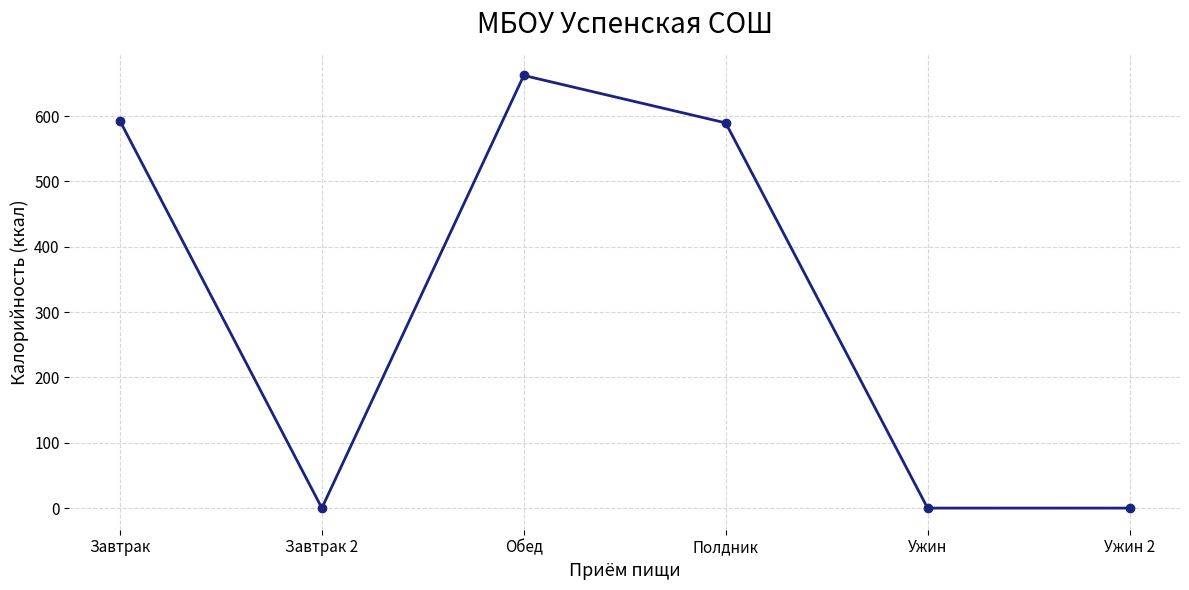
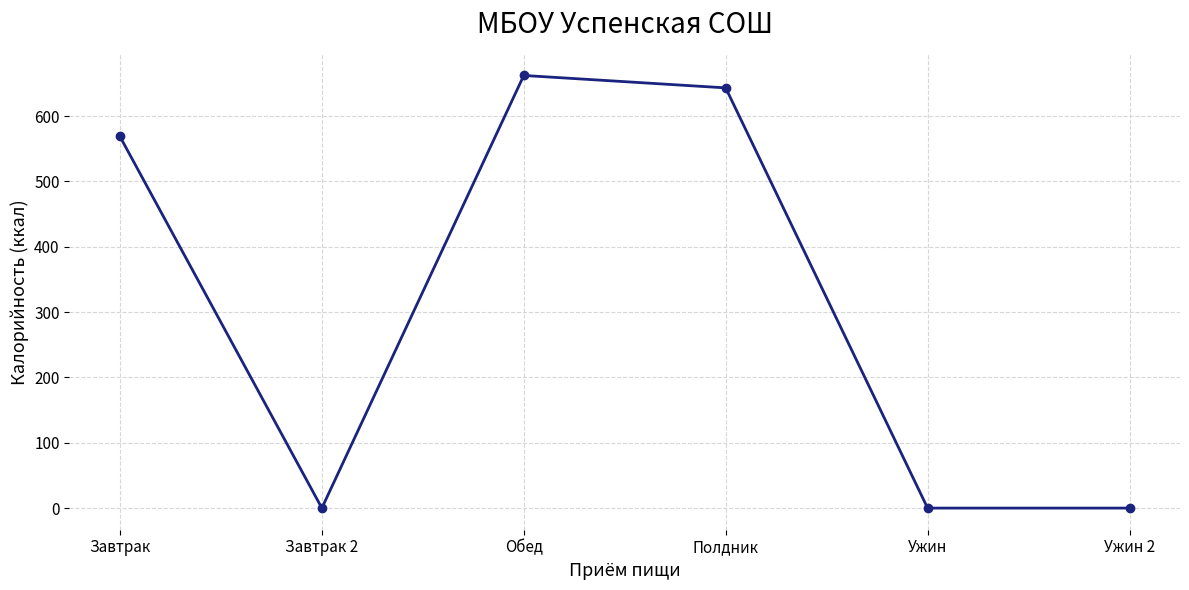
Завтрак: 590 -> 570
Полдник: 590 -> 640
